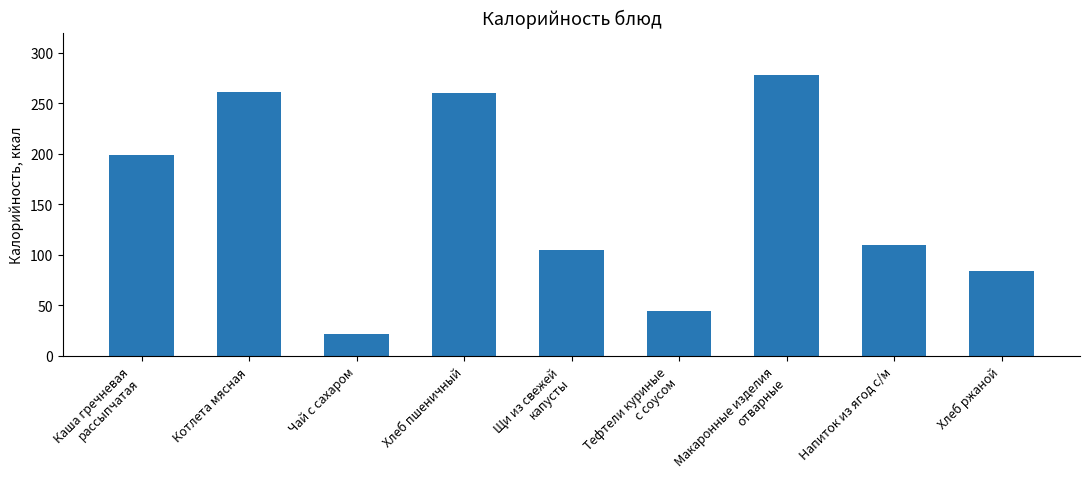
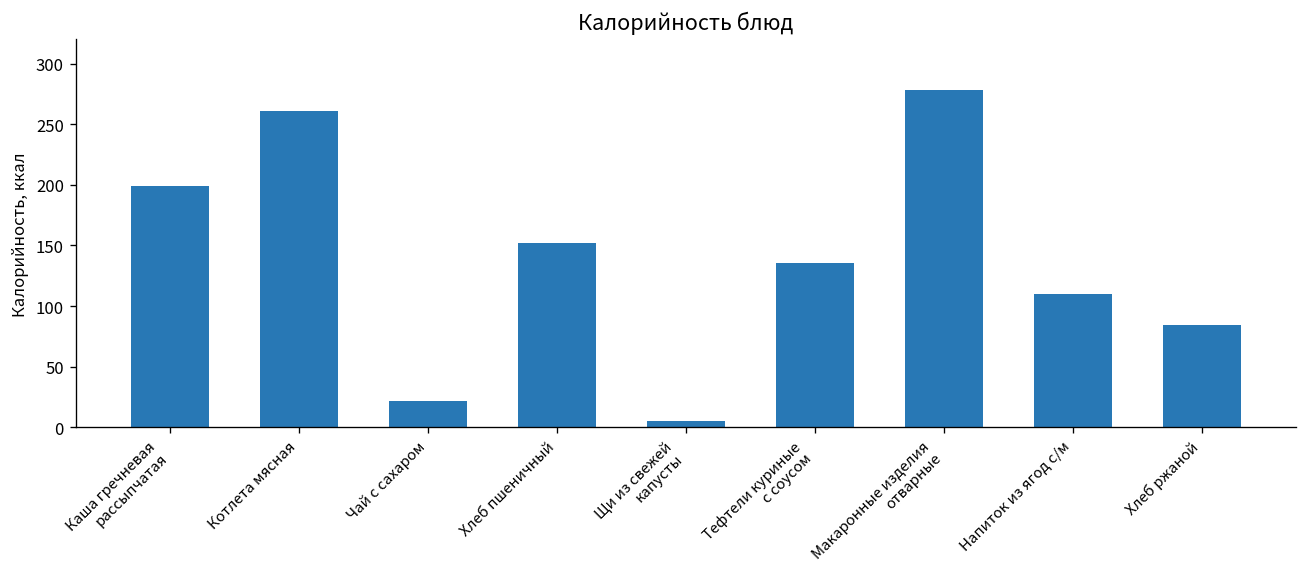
Хлеб пшеничный: 260 -> 152
Щи из свежей капусты: 105 -> 5
Тефтели куриные с соусом: 44 -> 136
